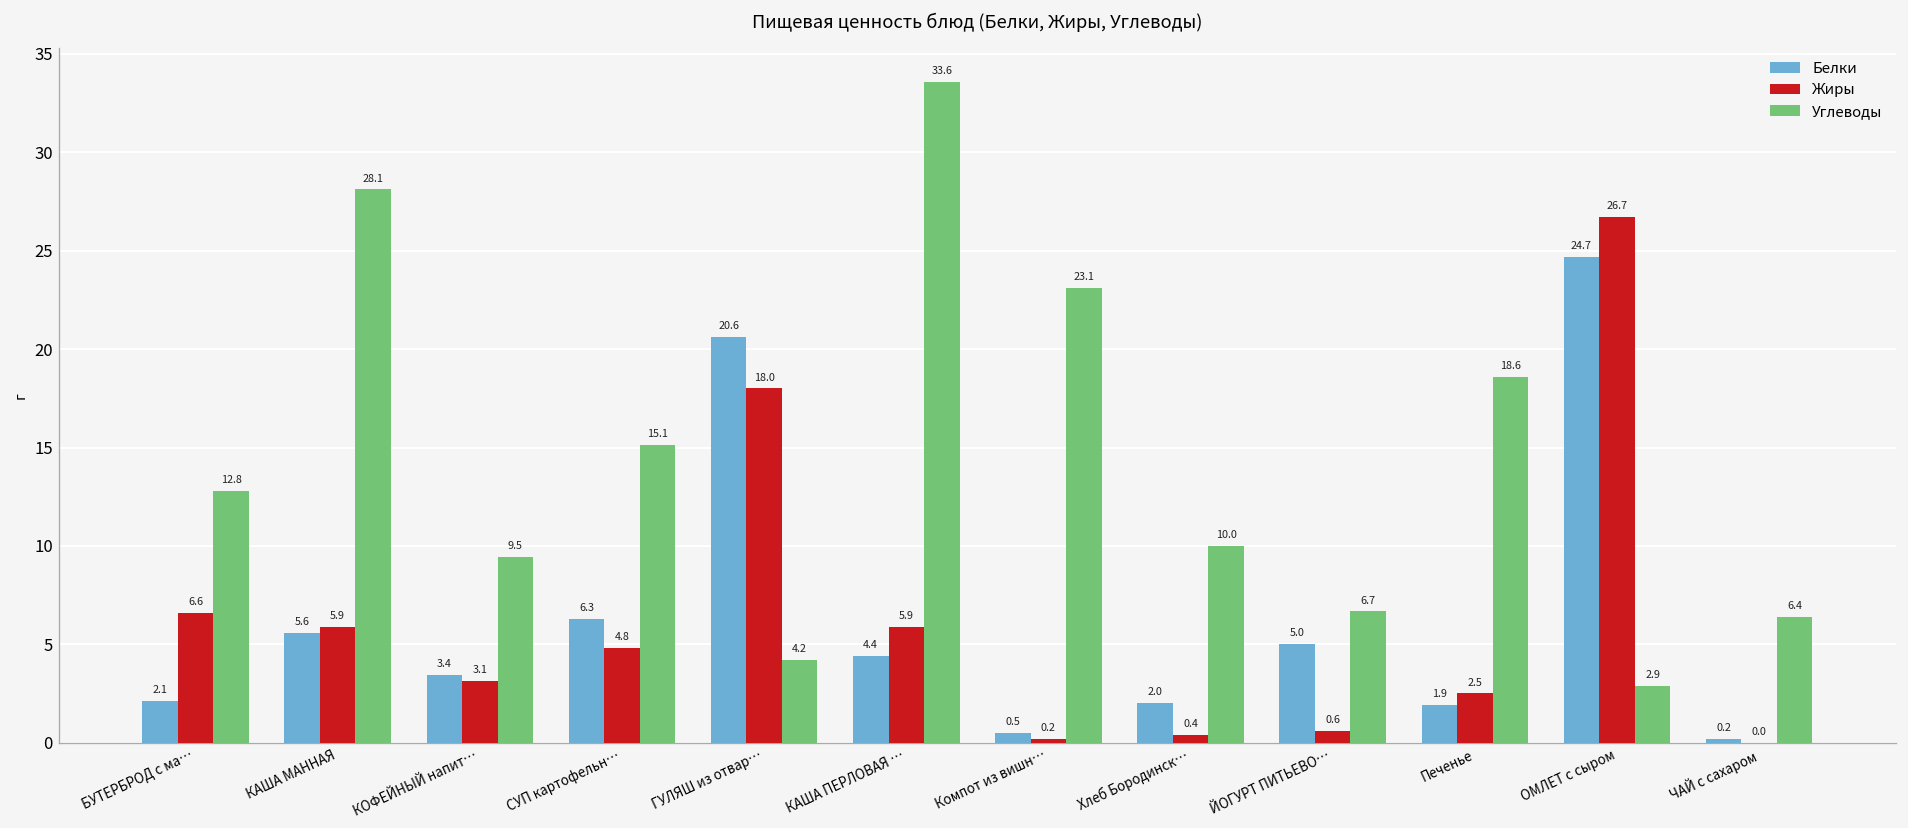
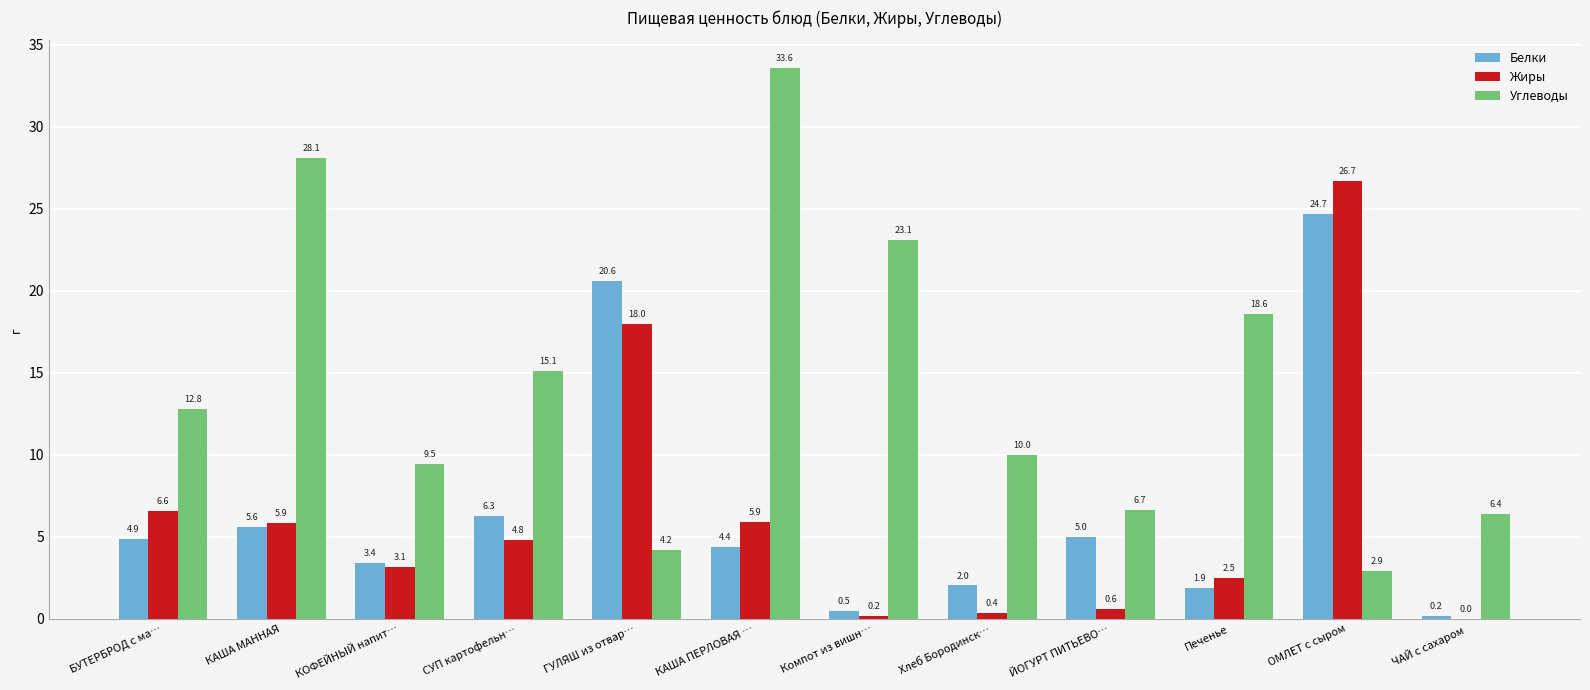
Белки, БУТЕРБРОД с ма…: 2.1 -> 4.9
